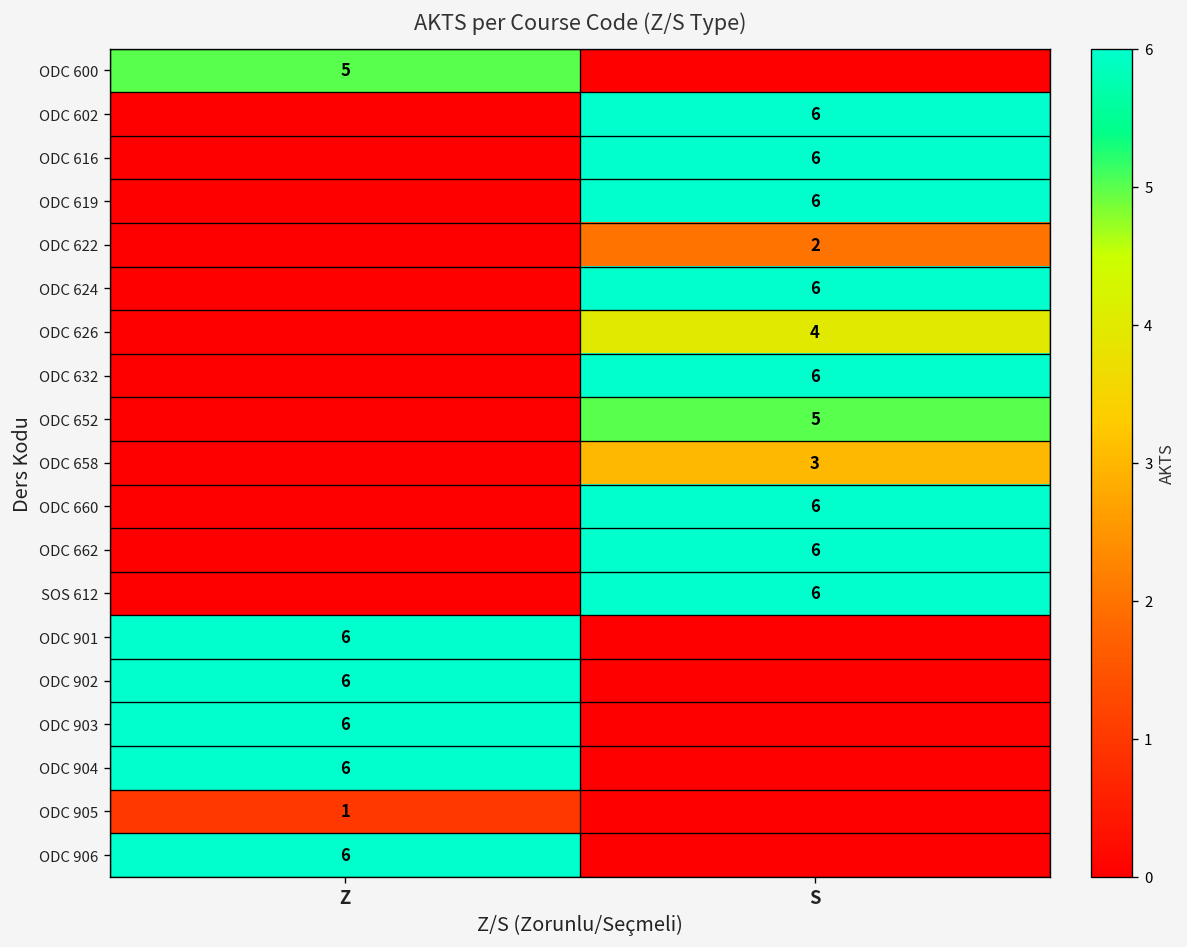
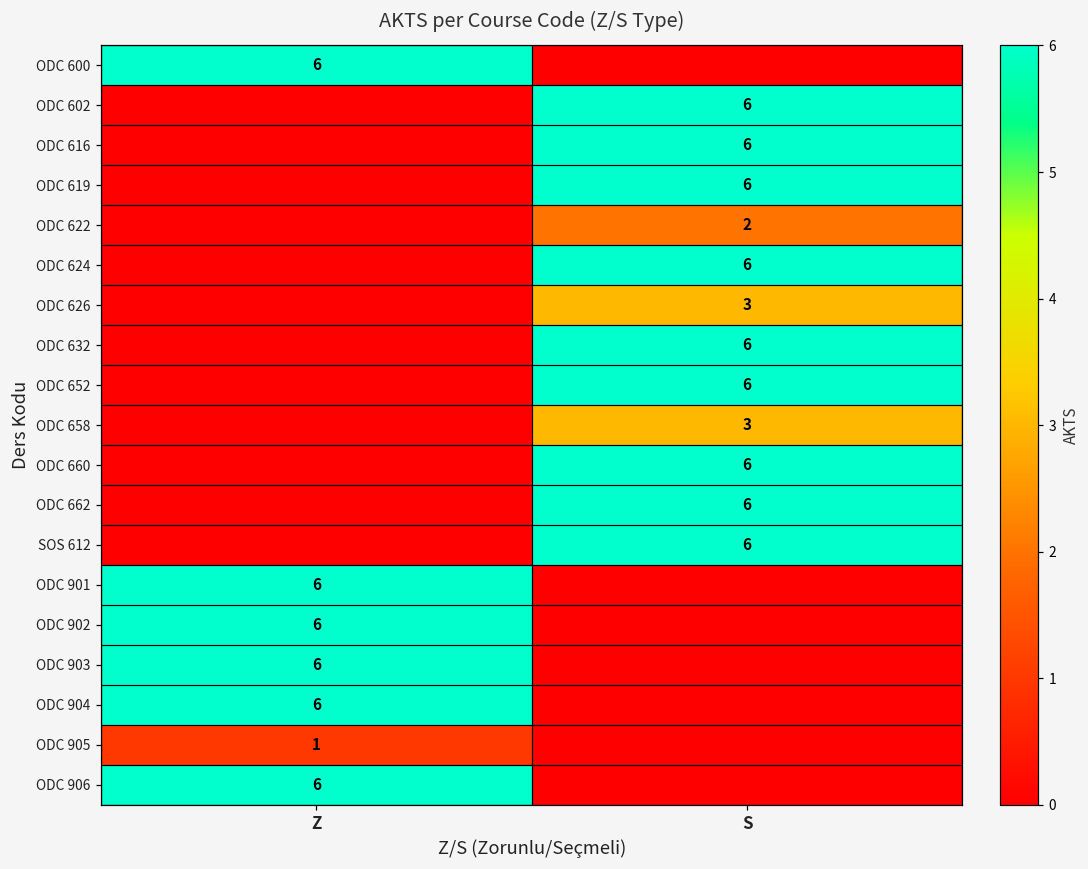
ODC 600, Z: 5 -> 6
ODC 626, S: 4 -> 3
ODC 652, S: 5 -> 6
